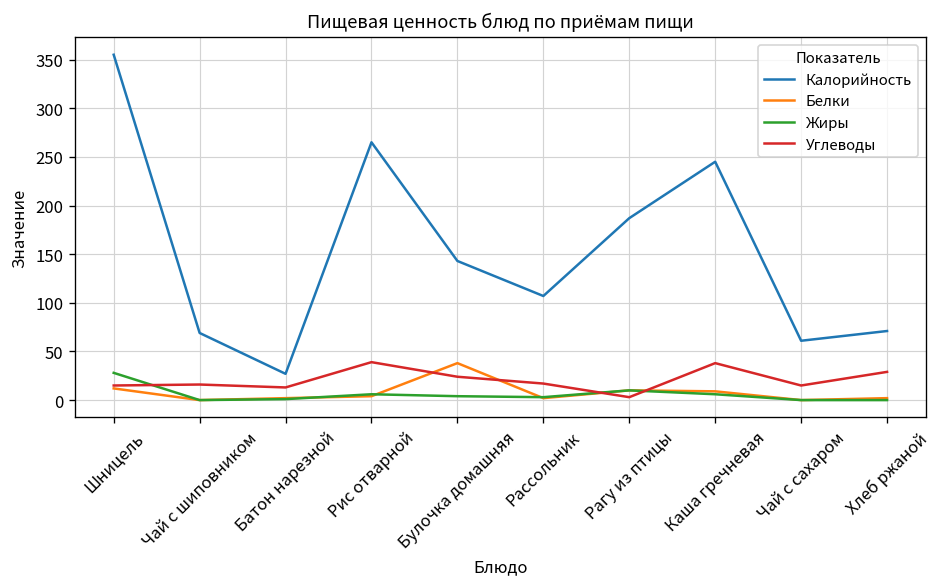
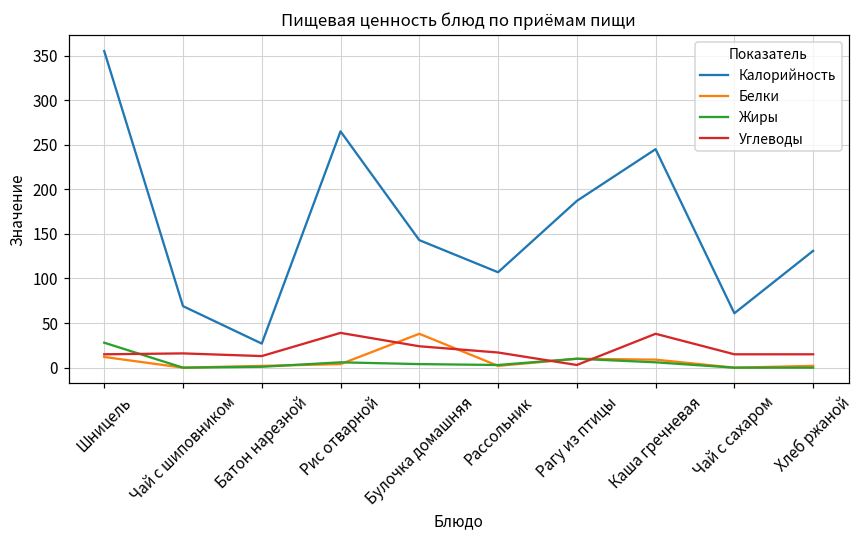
Калорийность, Хлеб ржаной: 70 -> 130
Углеводы, Хлеб ржаной: 30 -> 20
